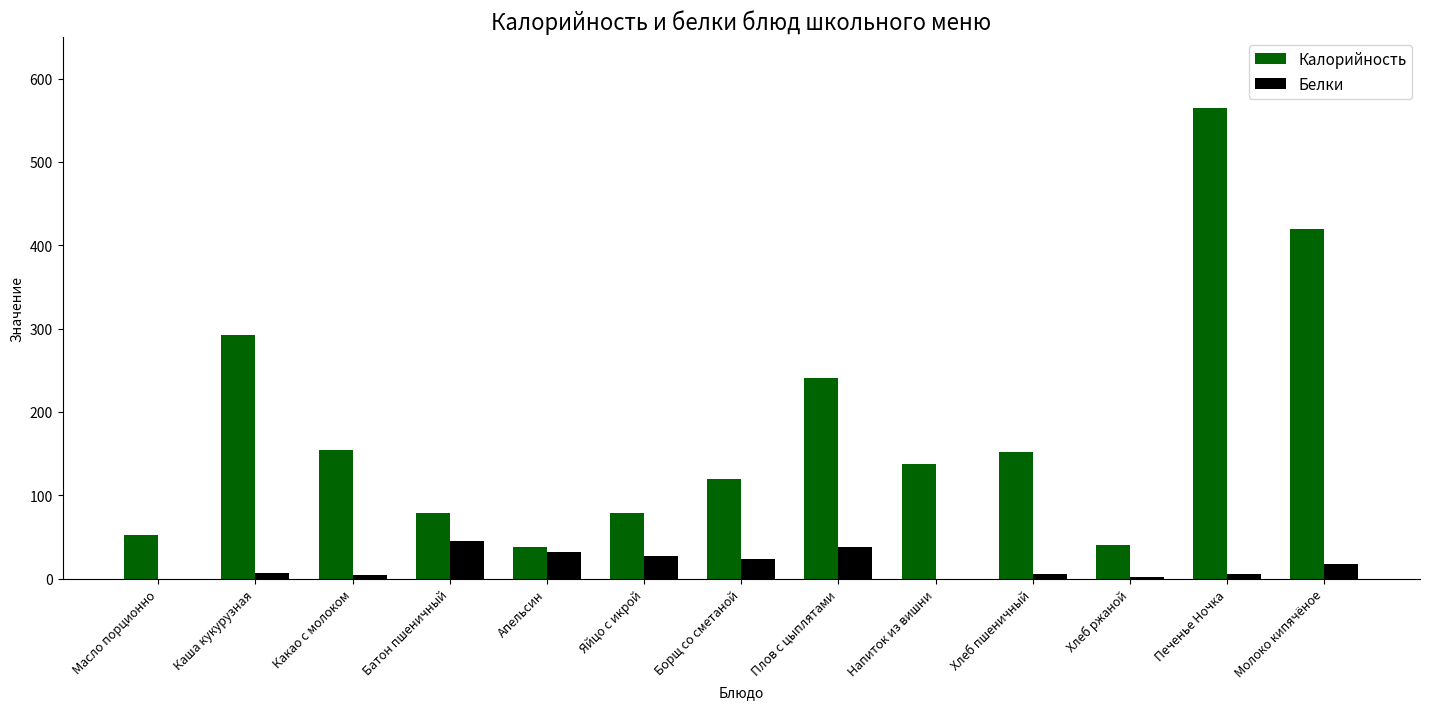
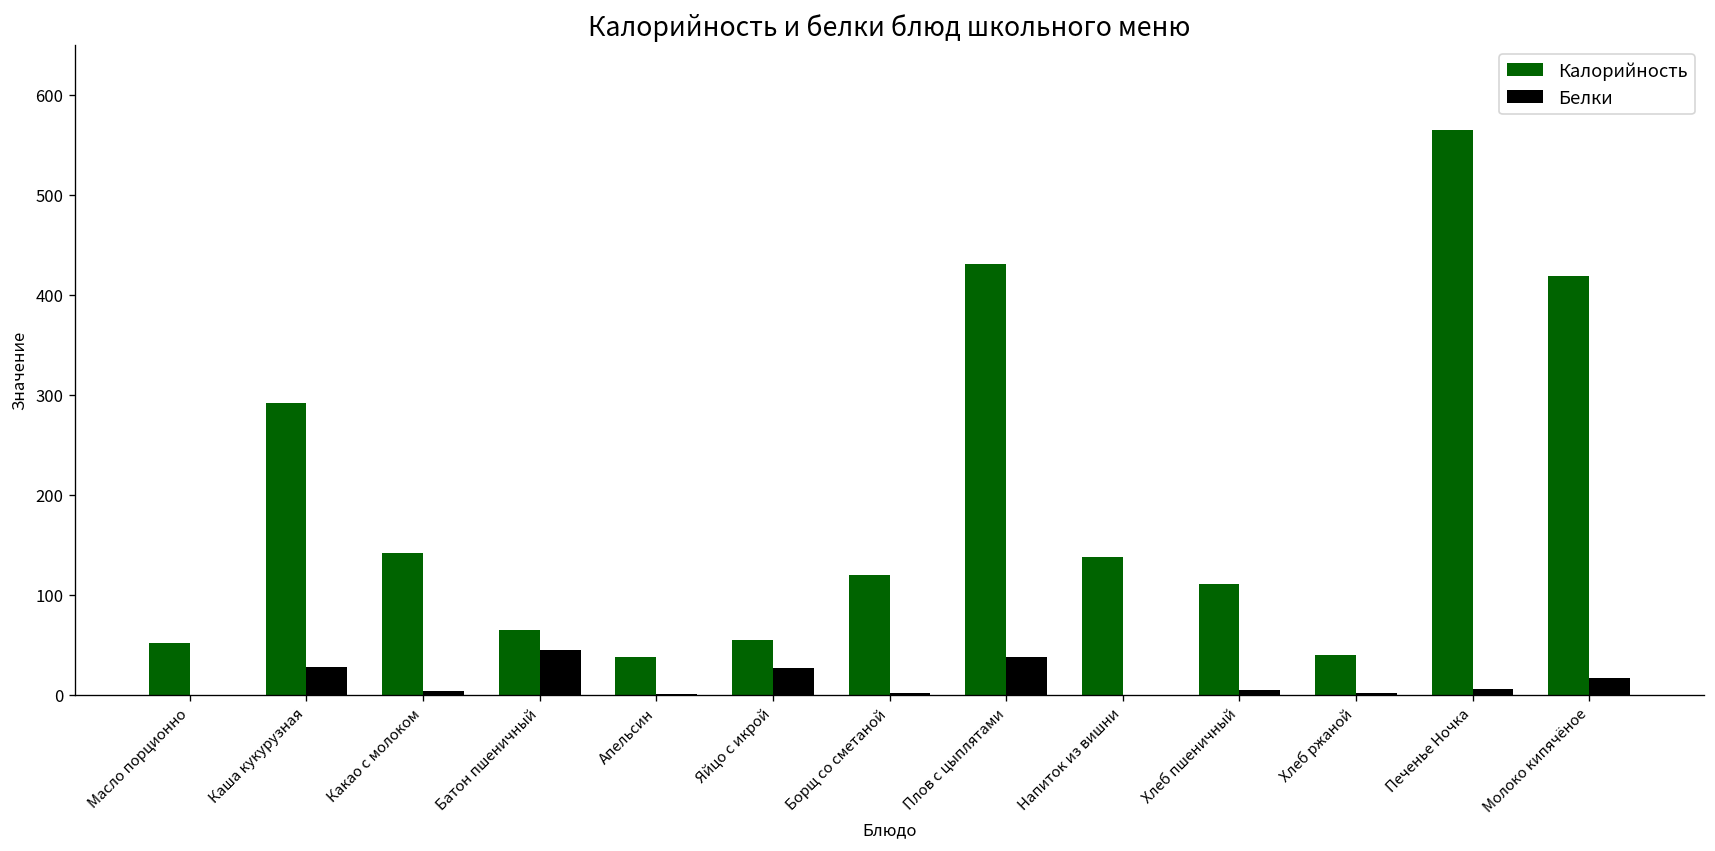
Белки, Каша кукурузная: 10 -> 30
Калорийность, Какао с молоком: 150 -> 140
Калорийность, Батон пшеничный: 80 -> 70
Белки, Апельсин: 30 -> 0
Калорийность, Яйцо с икрой: 80 -> 60
Белки, Борщ со сметаной: 20 -> 0
Калорийность, Плов с цыплятами: 240 -> 430
Калорийность, Хлеб пшеничный: 150 -> 110
